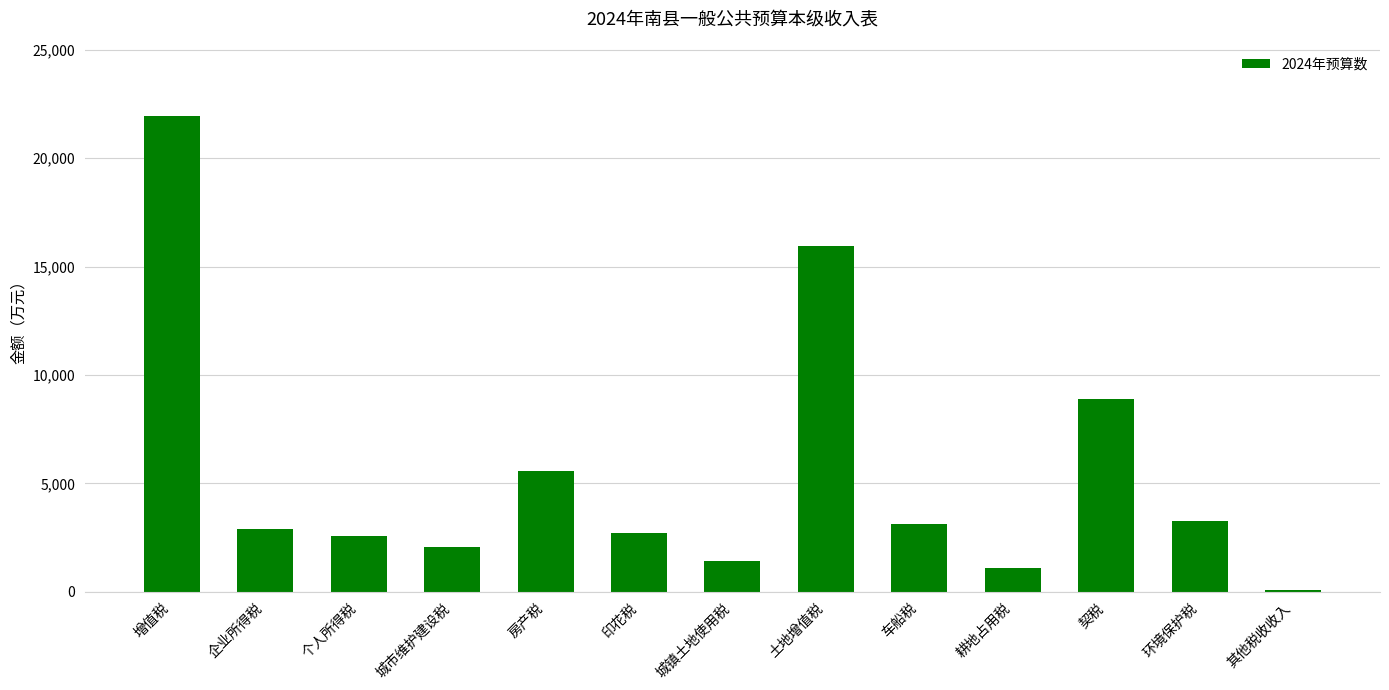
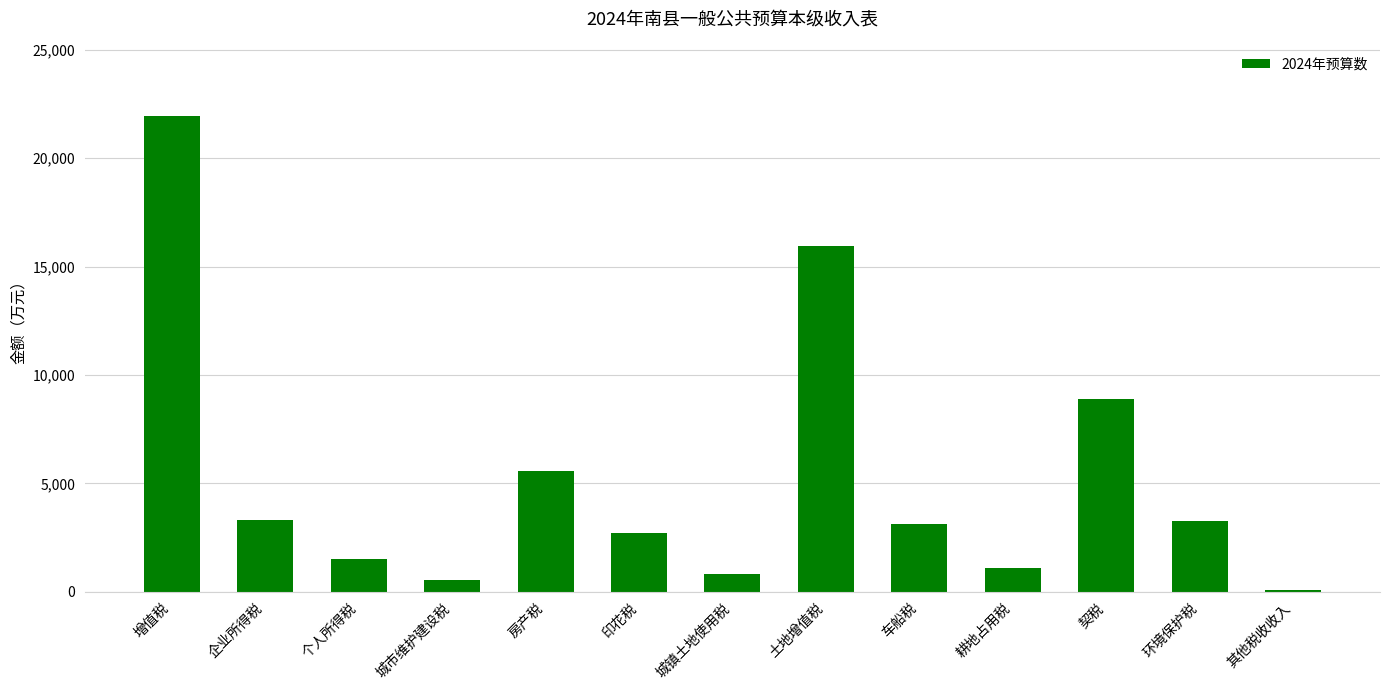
企业所得税: 2,900 -> 3,300
个人所得税: 2,600 -> 1,500
城市维护建设税: 2,100 -> 500
城镇土地使用税: 1,400 -> 800
